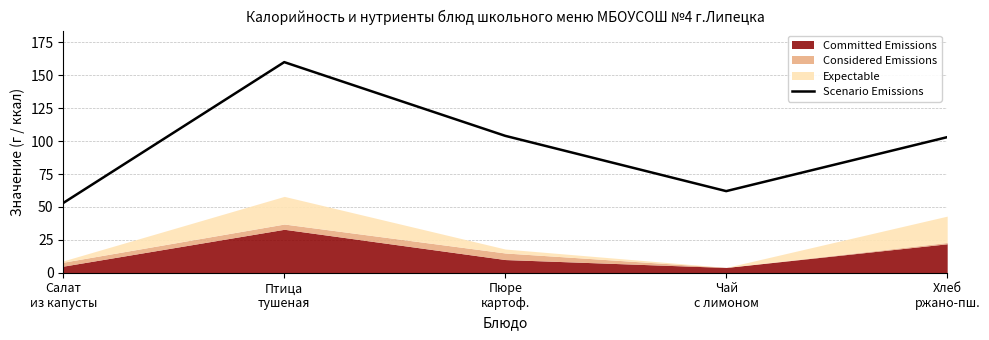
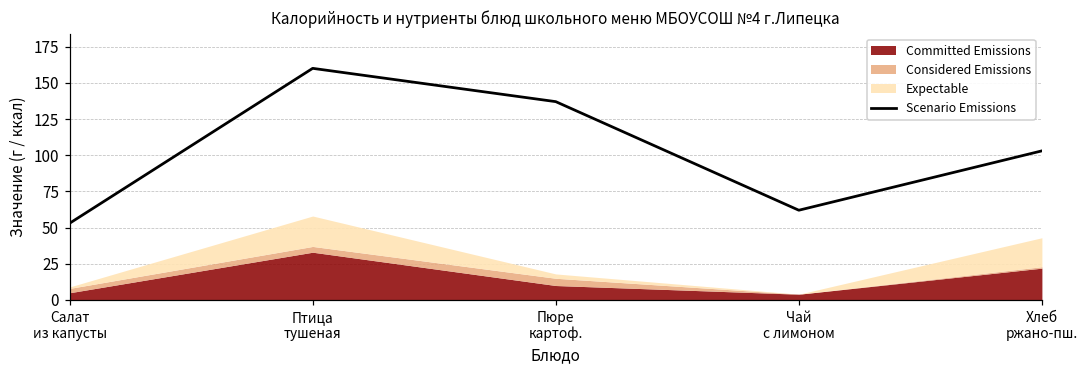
Scenario Emissions, Пюре картоф.: 104 -> 137
